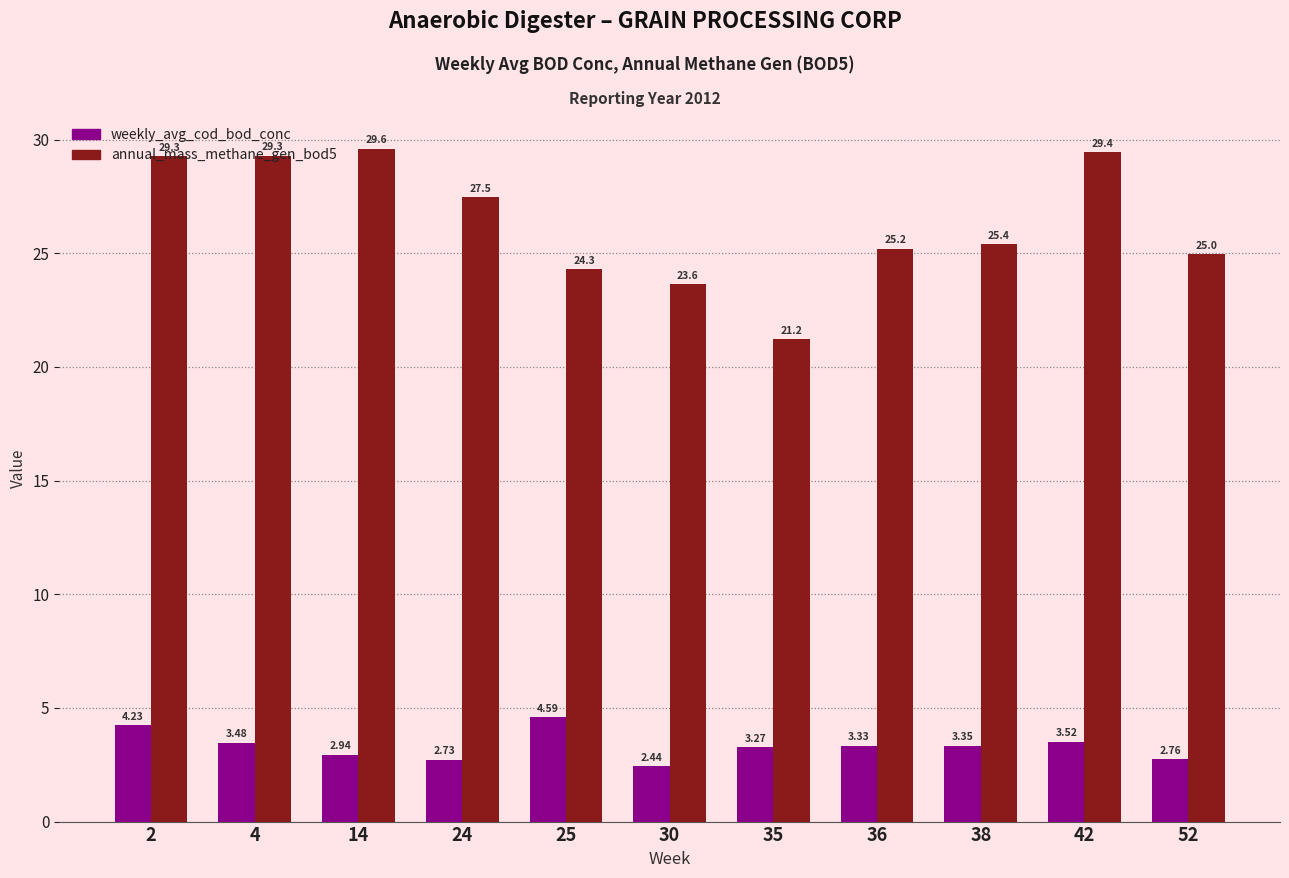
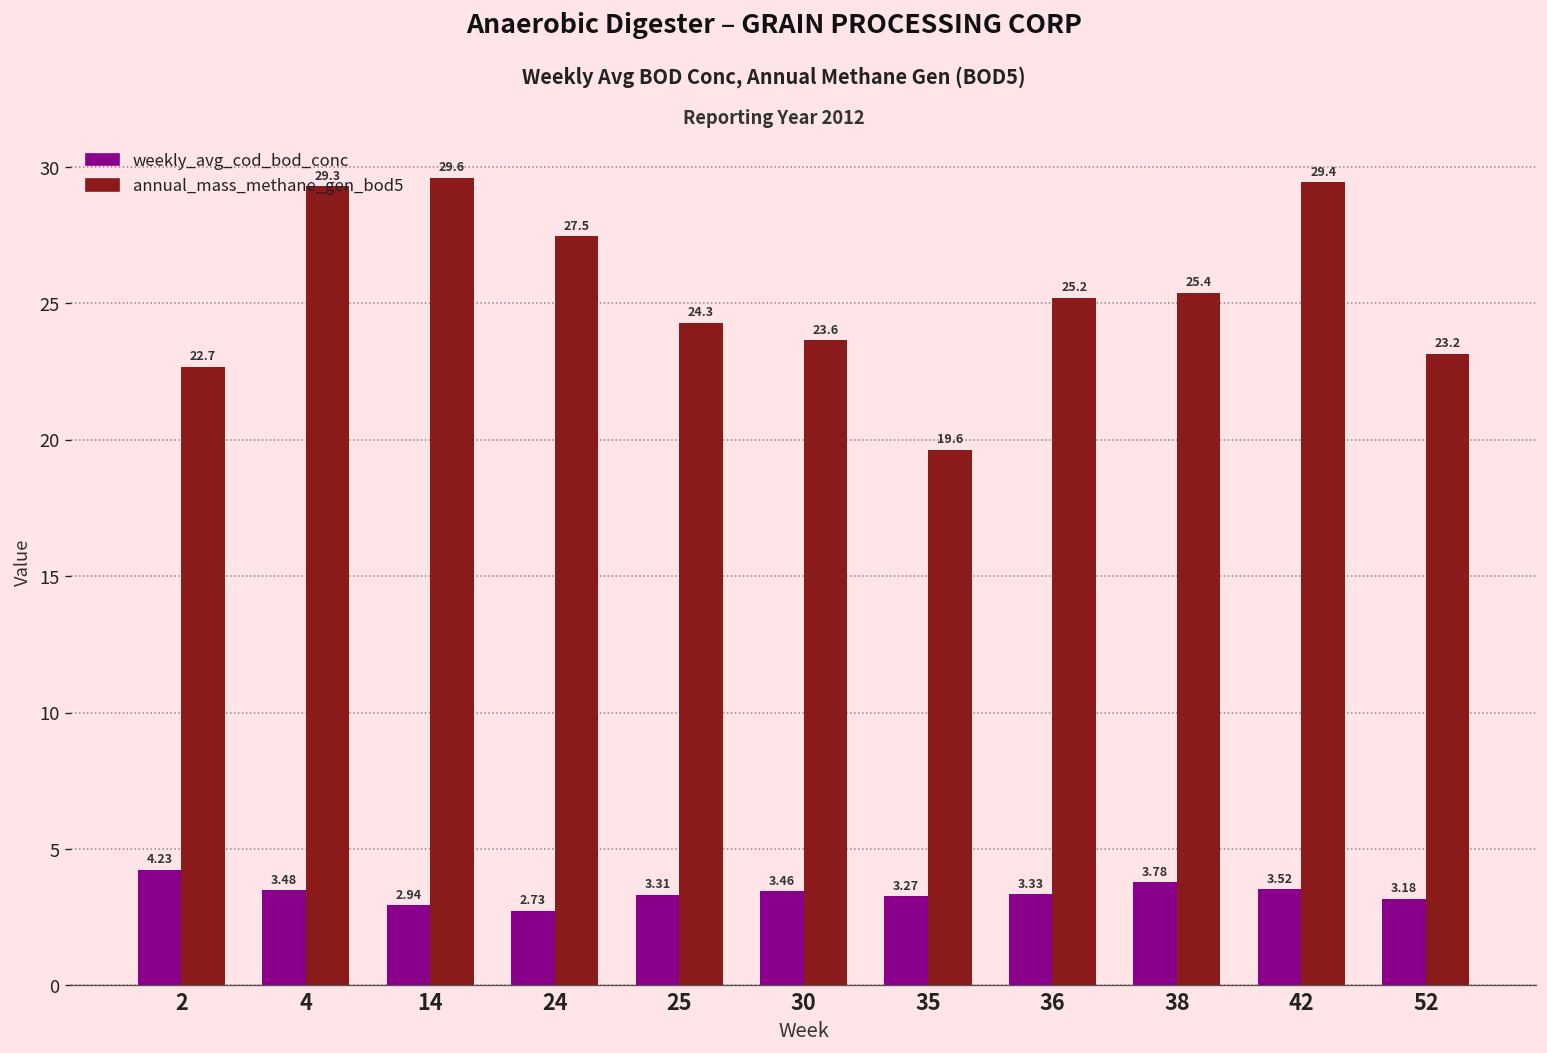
annual_mass_methane_gen_bod5, 2: 29.3 -> 22.7
weekly_avg_cod_bod_conc, 25: 4.59 -> 3.31
weekly_avg_cod_bod_conc, 30: 2.44 -> 3.46
annual_mass_methane_gen_bod5, 35: 21.2 -> 19.6
weekly_avg_cod_bod_conc, 38: 3.35 -> 3.78
weekly_avg_cod_bod_conc, 52: 2.76 -> 3.18
annual_mass_methane_gen_bod5, 52: 25.0 -> 23.2
